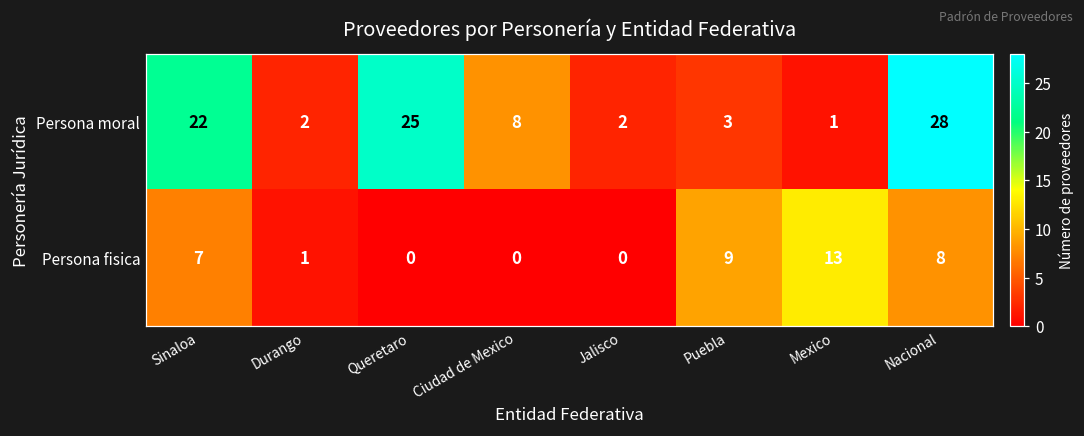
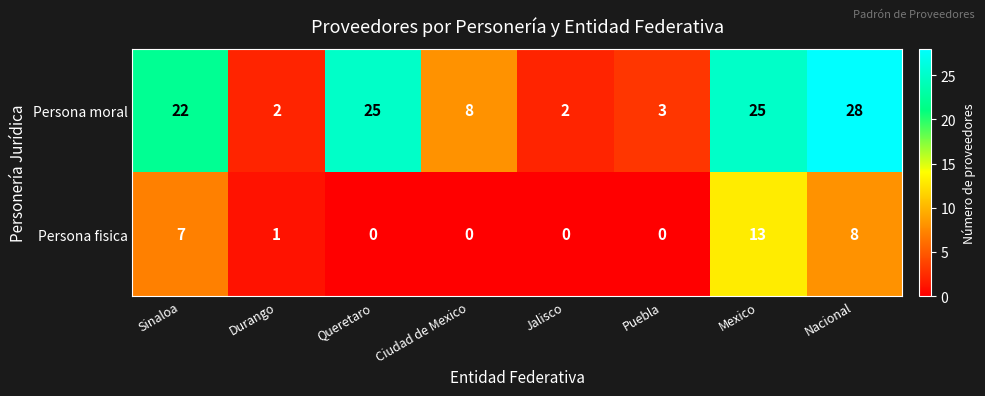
Persona moral, Mexico: 1 -> 25
Persona fisica, Puebla: 9 -> 0
